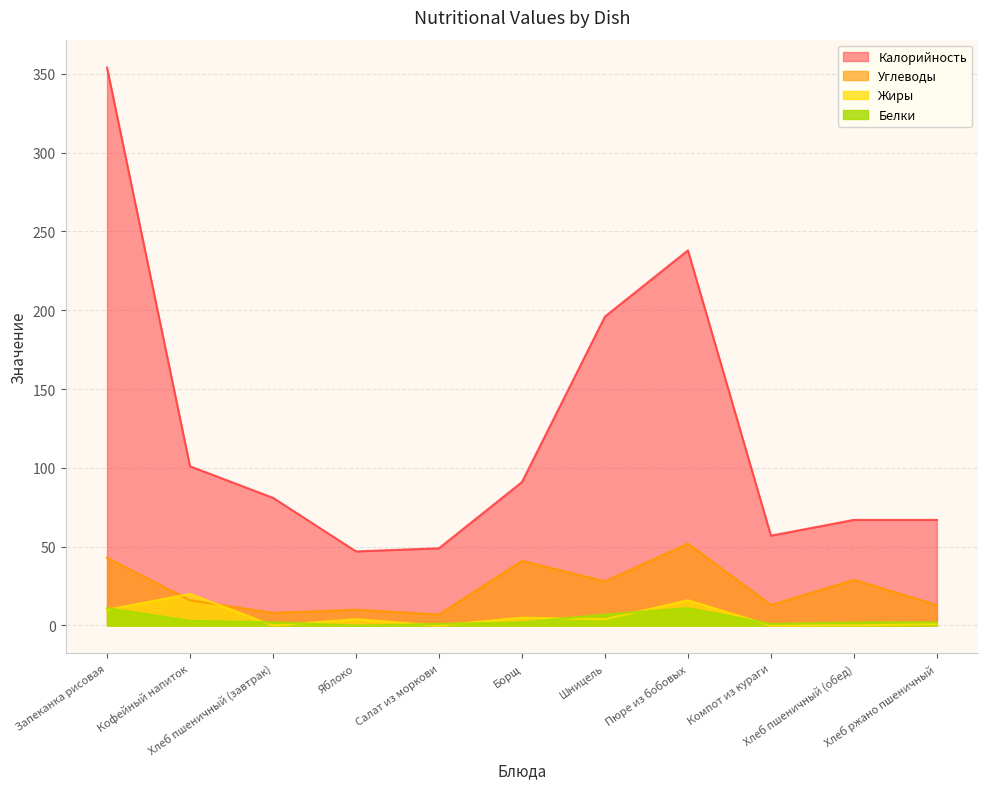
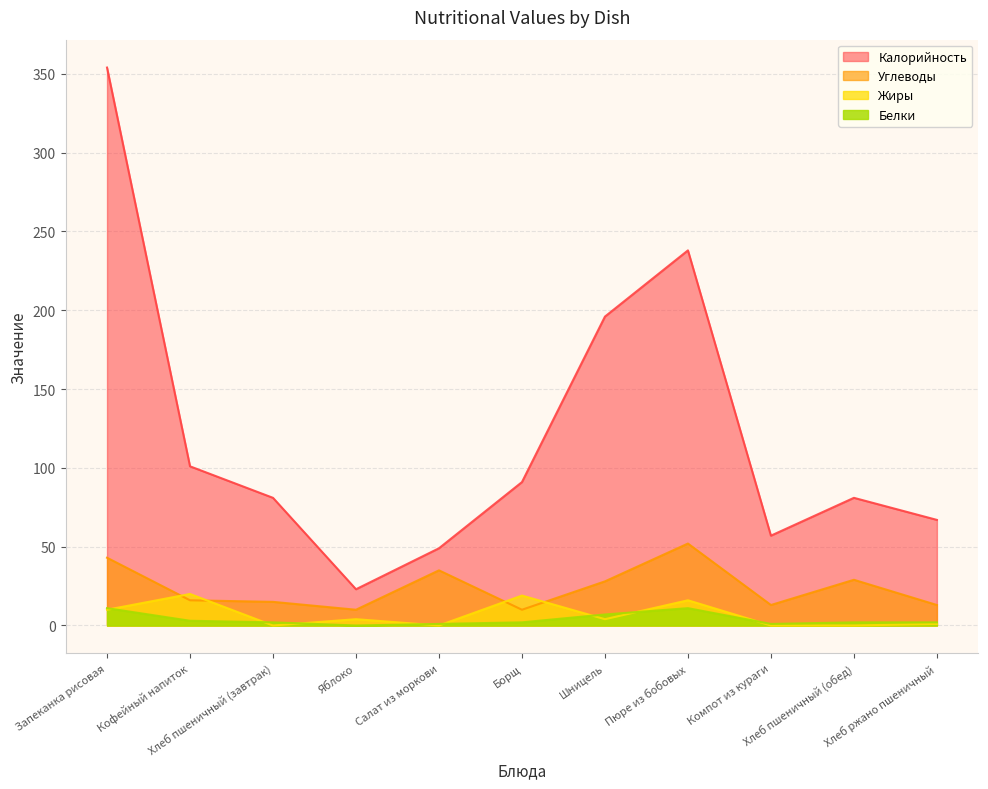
Углеводы, Хлеб пшеничный (завтрак): 8 -> 15
Калорийность, Яблоко: 47 -> 23
Углеводы, Салат из моркови: 7 -> 35
Углеводы, Борщ: 41 -> 10
Жиры, Борщ: 5 -> 19
Калорийность, Хлеб пшеничный (обед): 67 -> 81
